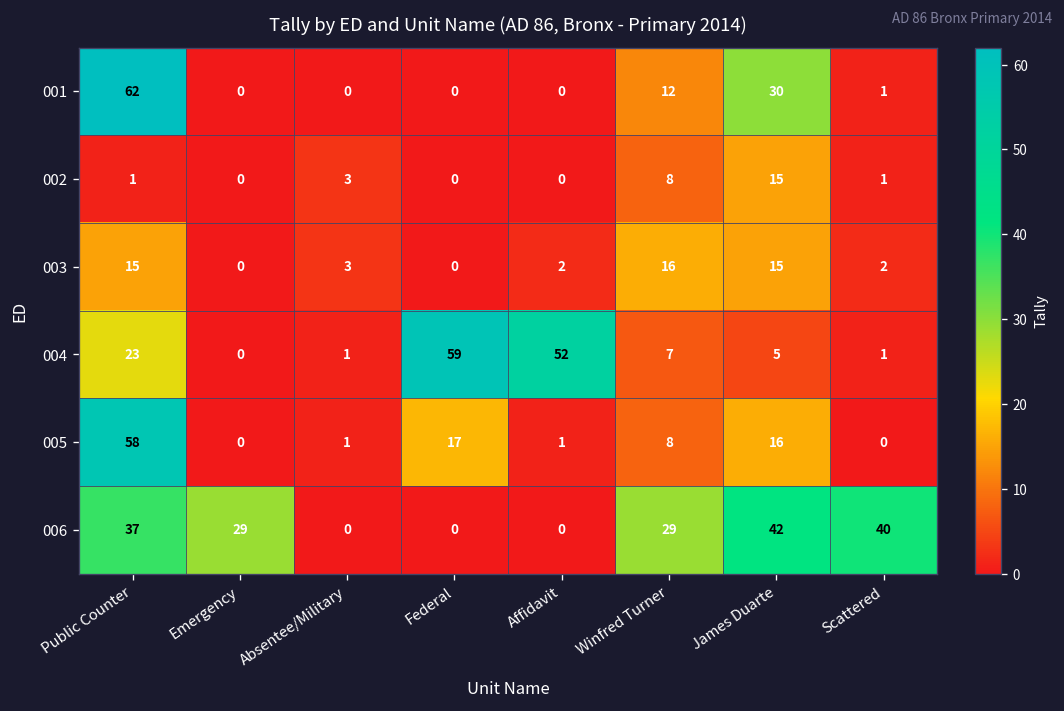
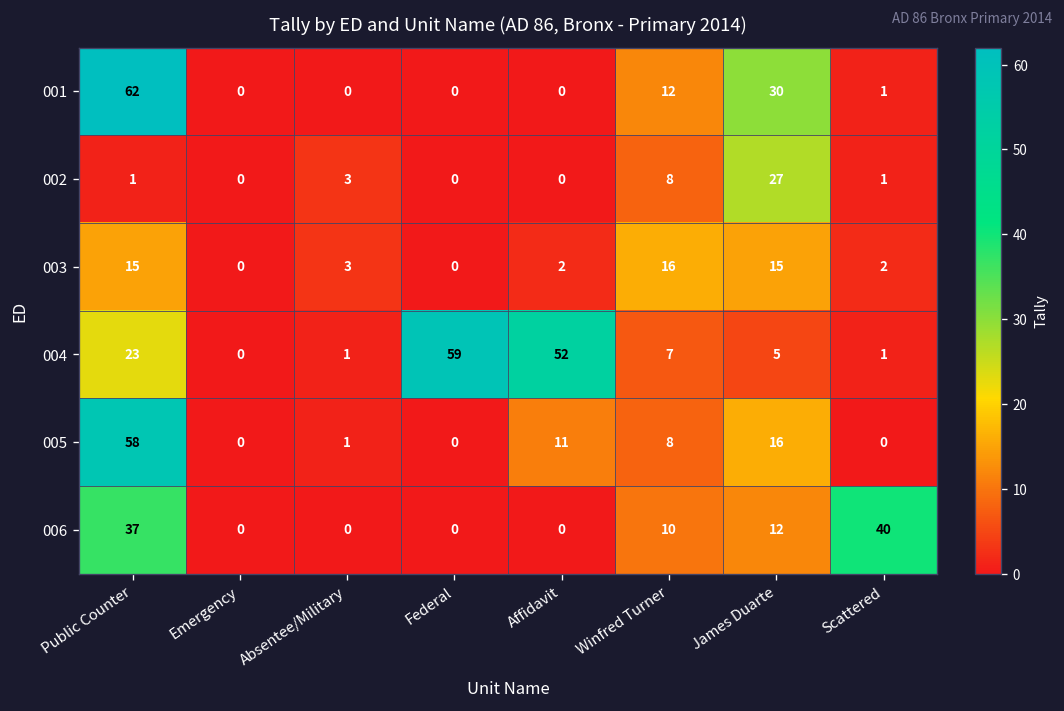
002, James Duarte: 15 -> 27
005, Federal: 17 -> 0
005, Affidavit: 1 -> 11
006, Emergency: 29 -> 0
006, Winfred Turner: 29 -> 10
006, James Duarte: 42 -> 12
